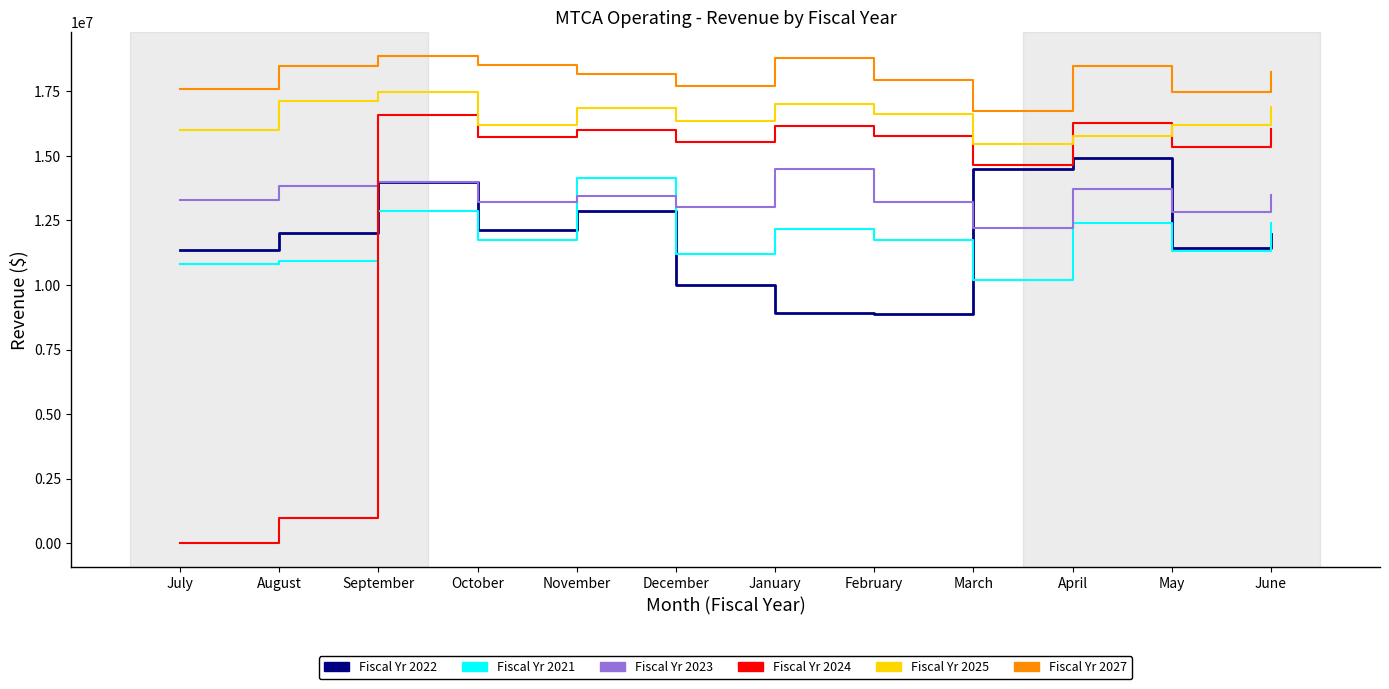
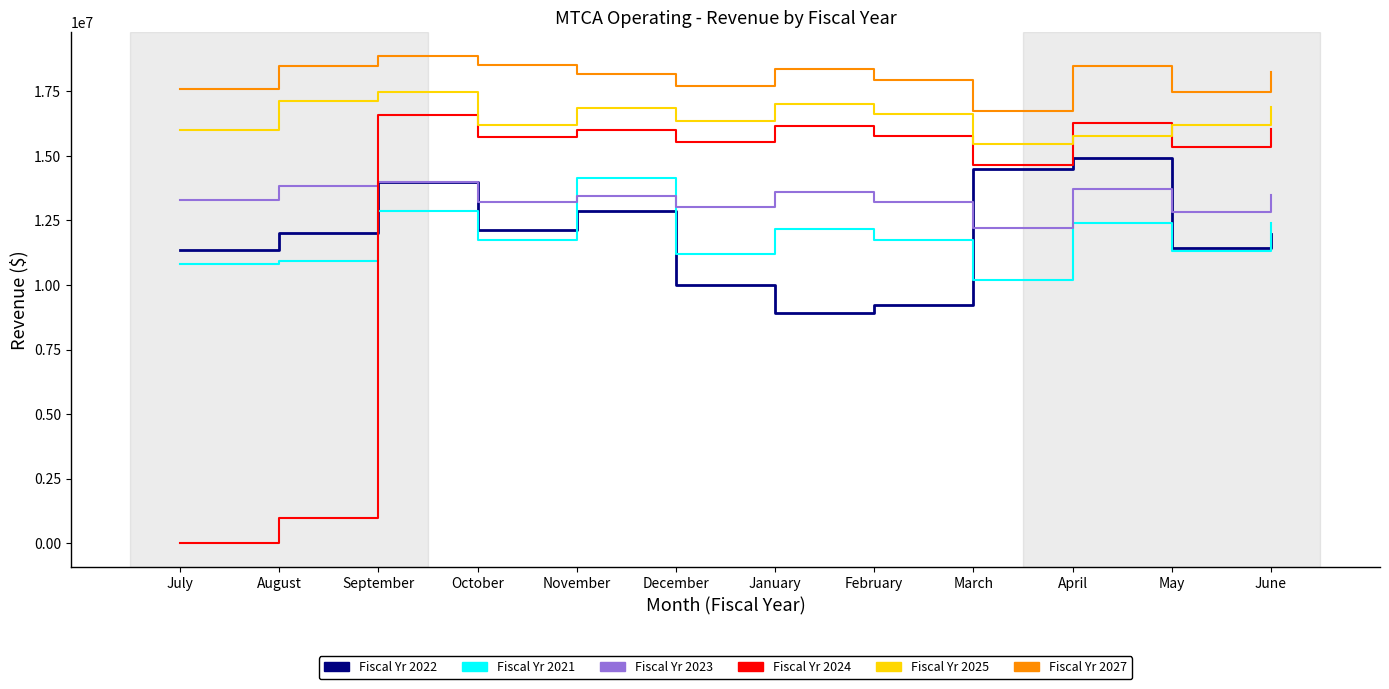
Fiscal Yr 2023, January: 14500000 -> 13600000
Fiscal Yr 2027, January: 18800000 -> 18400000
Fiscal Yr 2022, February: 8900000 -> 9200000
